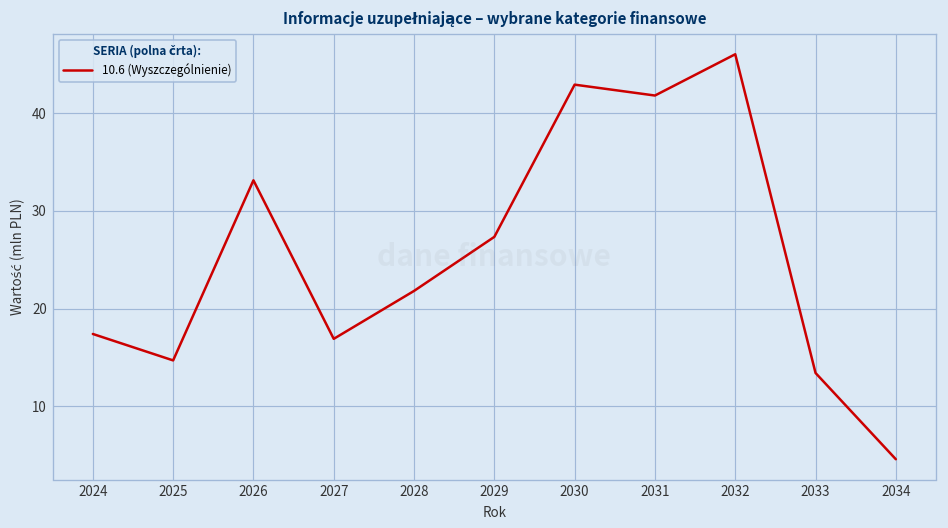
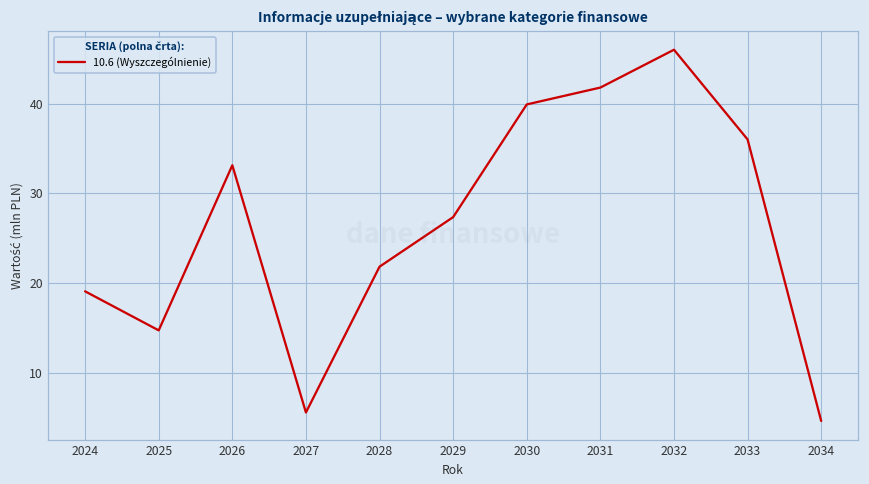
2024: 17 -> 19
2027: 17 -> 6
2030: 43 -> 40
2033: 13 -> 36
